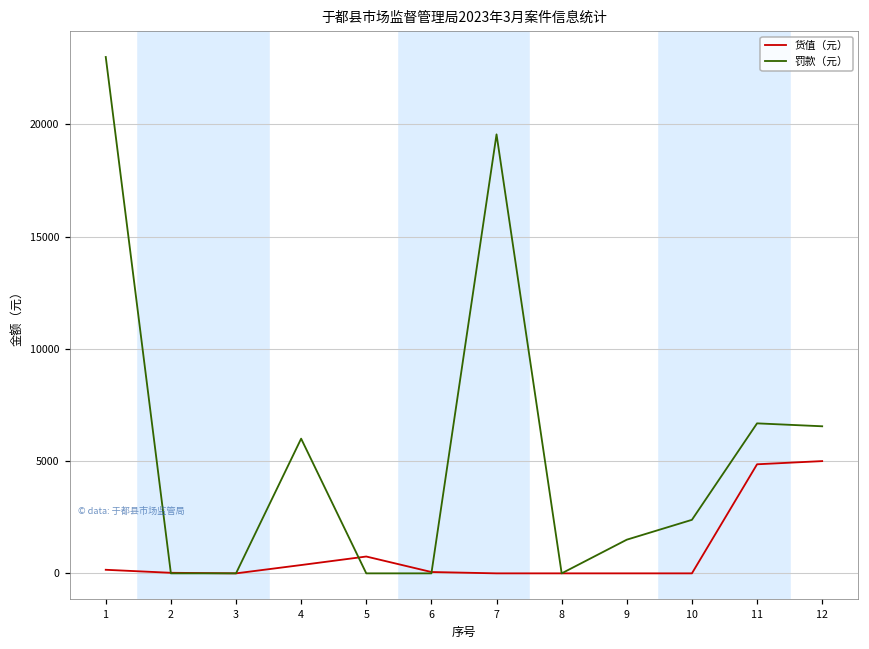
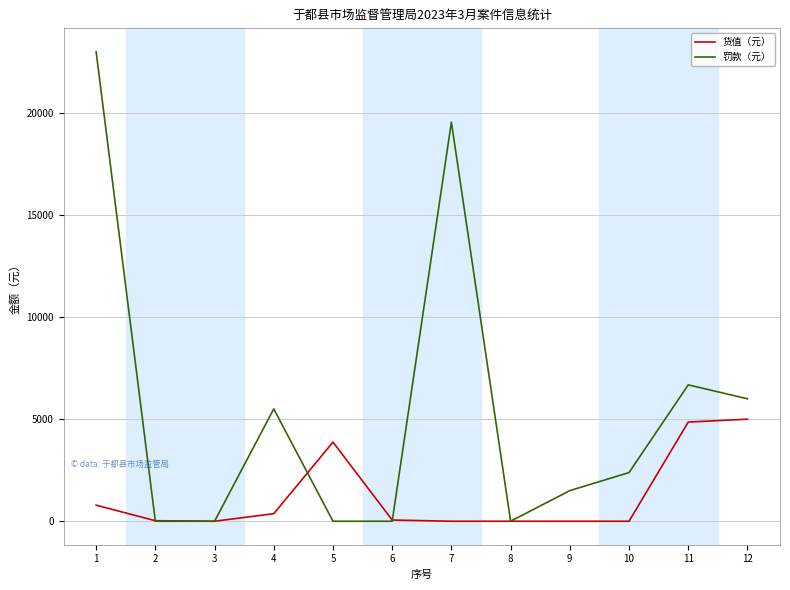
货值（元）, 1: 200 -> 800
罚款（元）, 4: 6000 -> 5500
货值（元）, 5: 800 -> 3900
罚款（元）, 12: 6600 -> 6000
